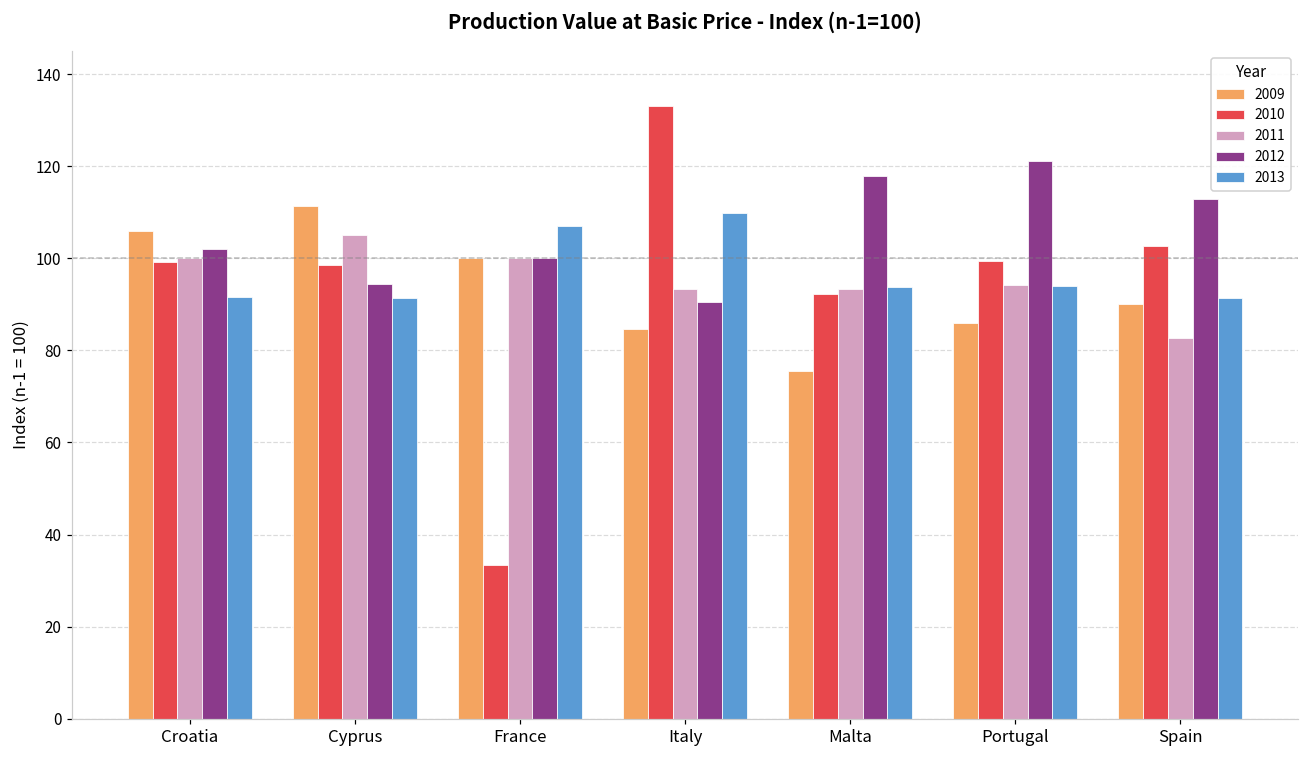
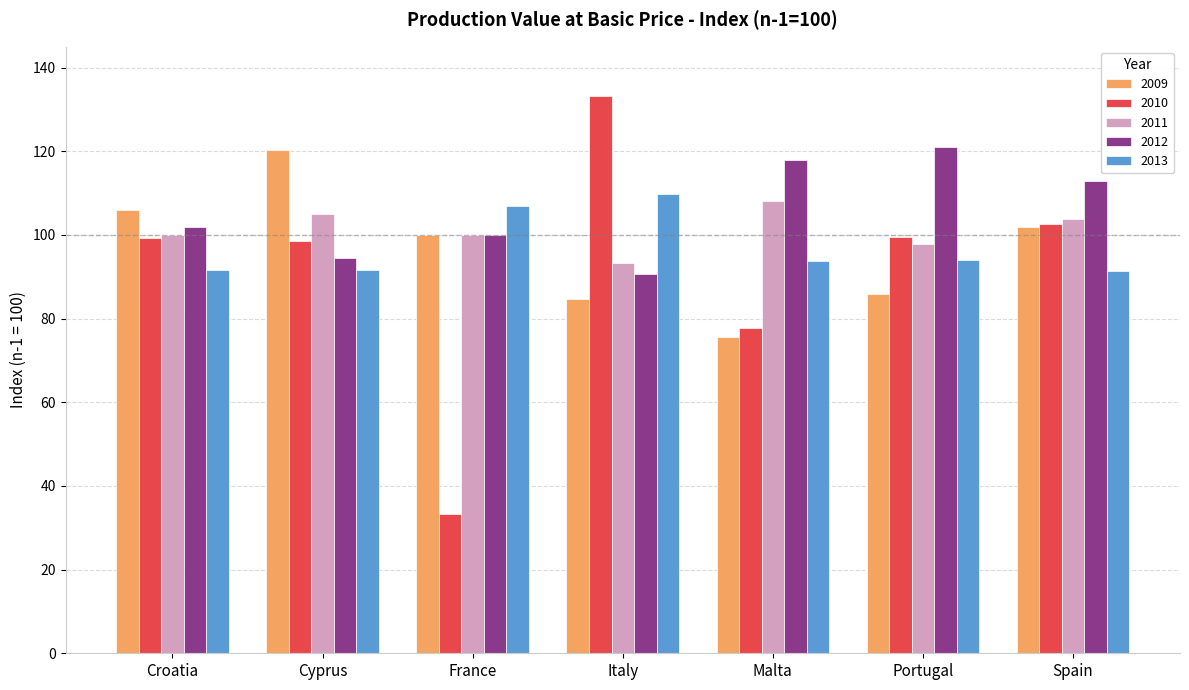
2009, Cyprus: 111 -> 120
2010, Malta: 92 -> 78
2011, Malta: 93 -> 108
2011, Portugal: 94 -> 98
2009, Spain: 90 -> 102
2011, Spain: 83 -> 104
